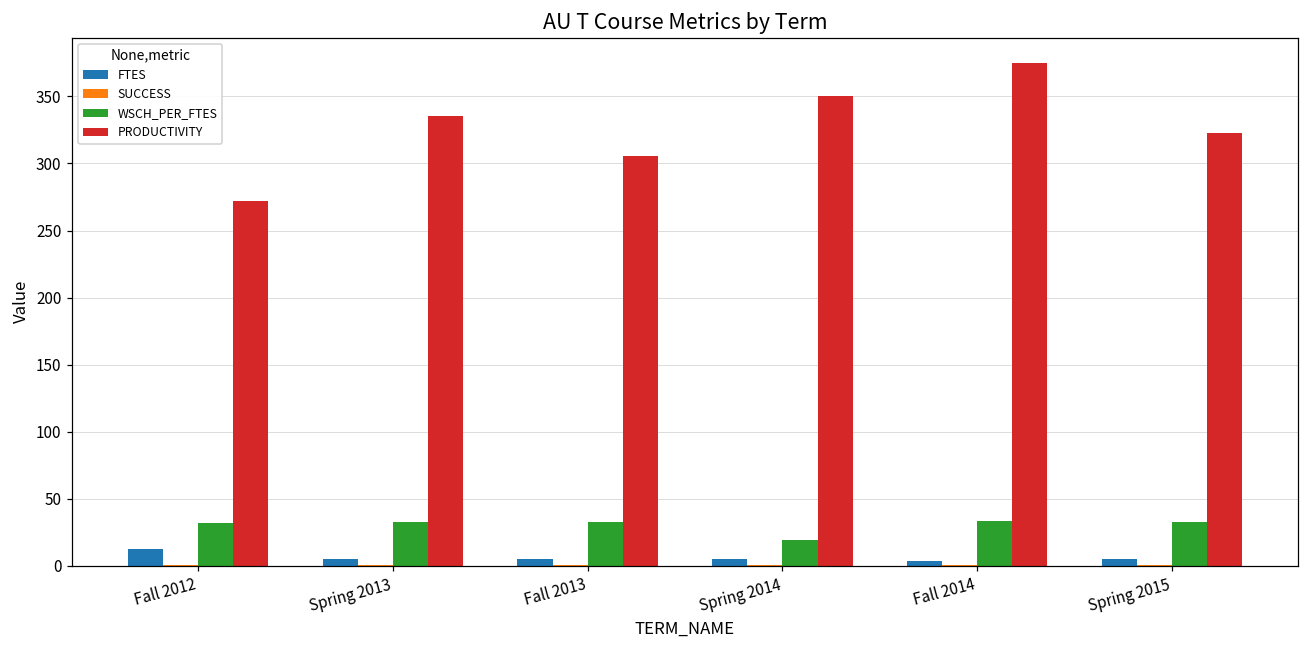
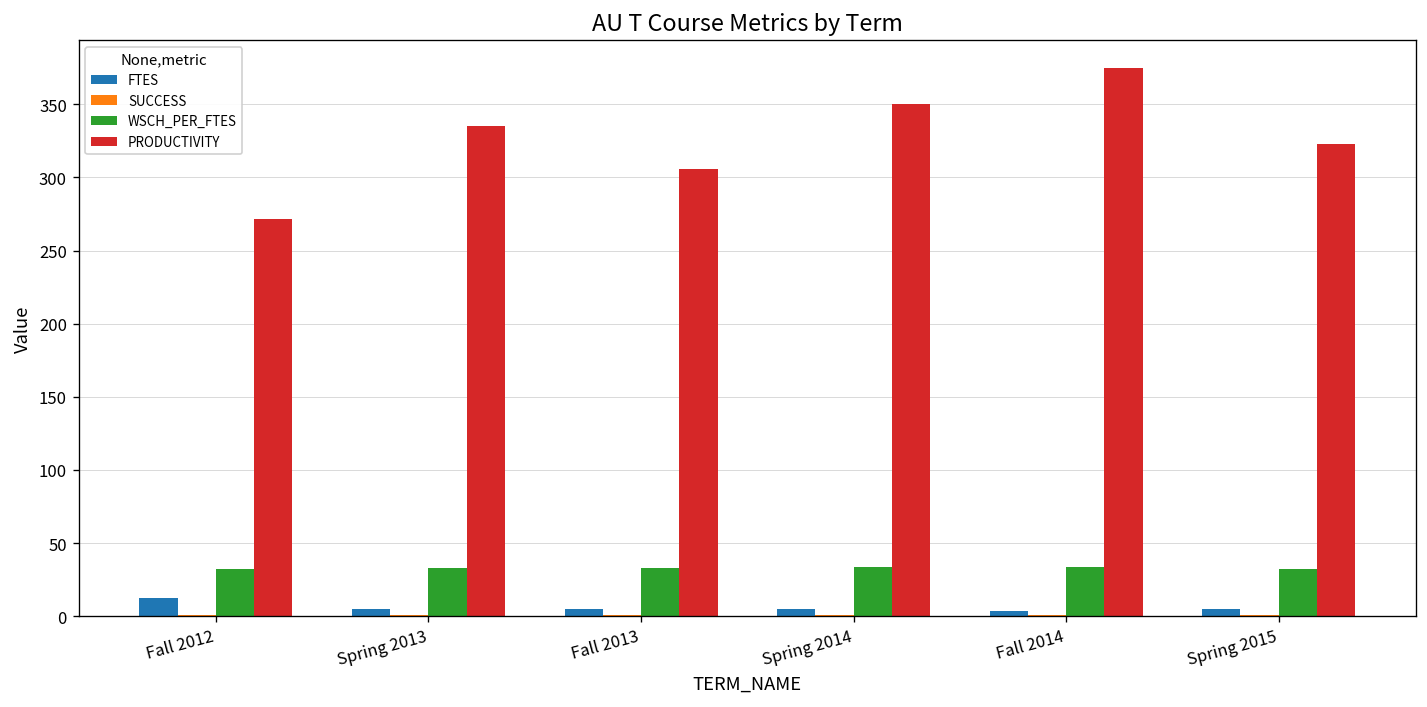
WSCH_PER_FTES, Spring 2014: 19 -> 34
